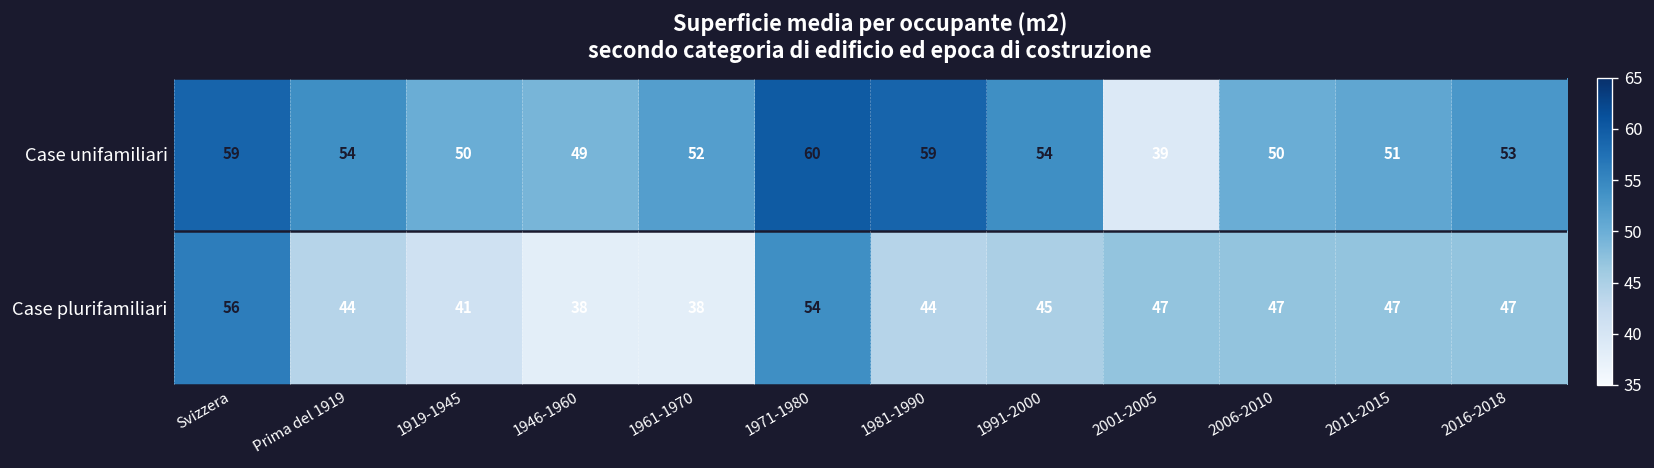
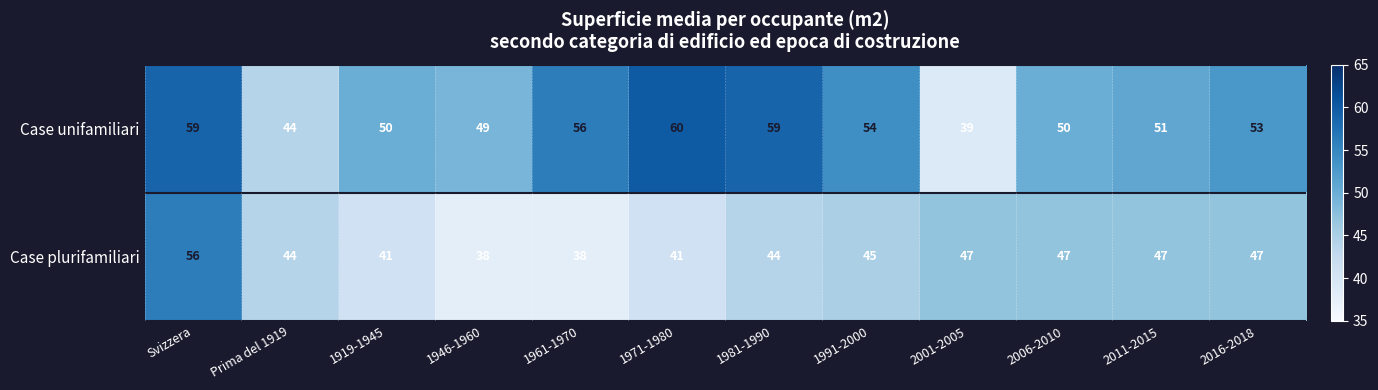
Case unifamiliari, Prima del 1919: 54 -> 44
Case unifamiliari, 1961-1970: 52 -> 56
Case plurifamiliari, 1971-1980: 54 -> 41
